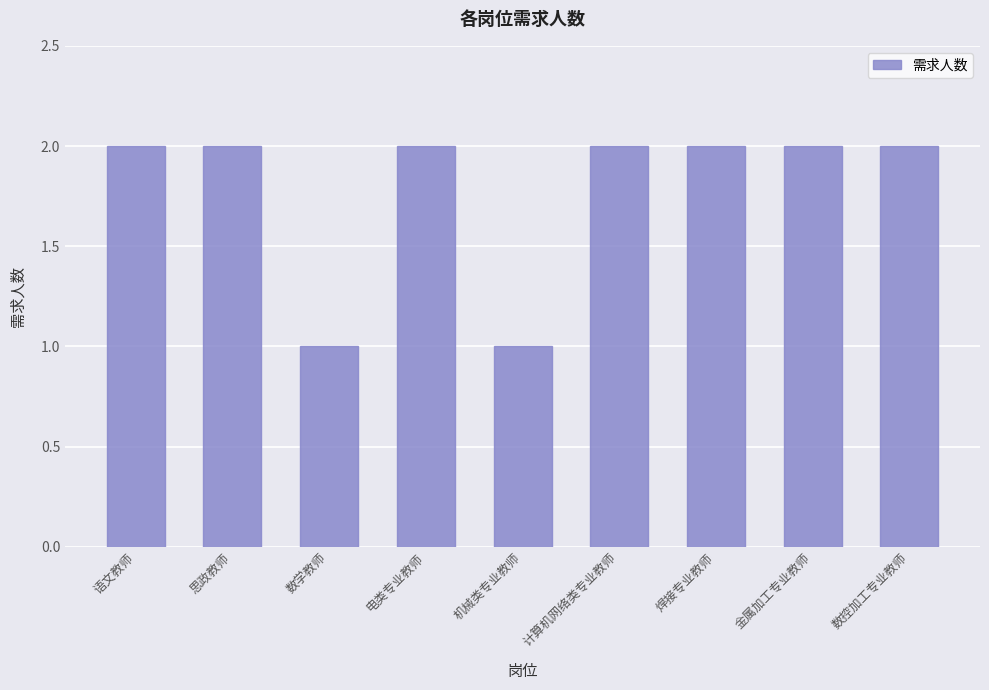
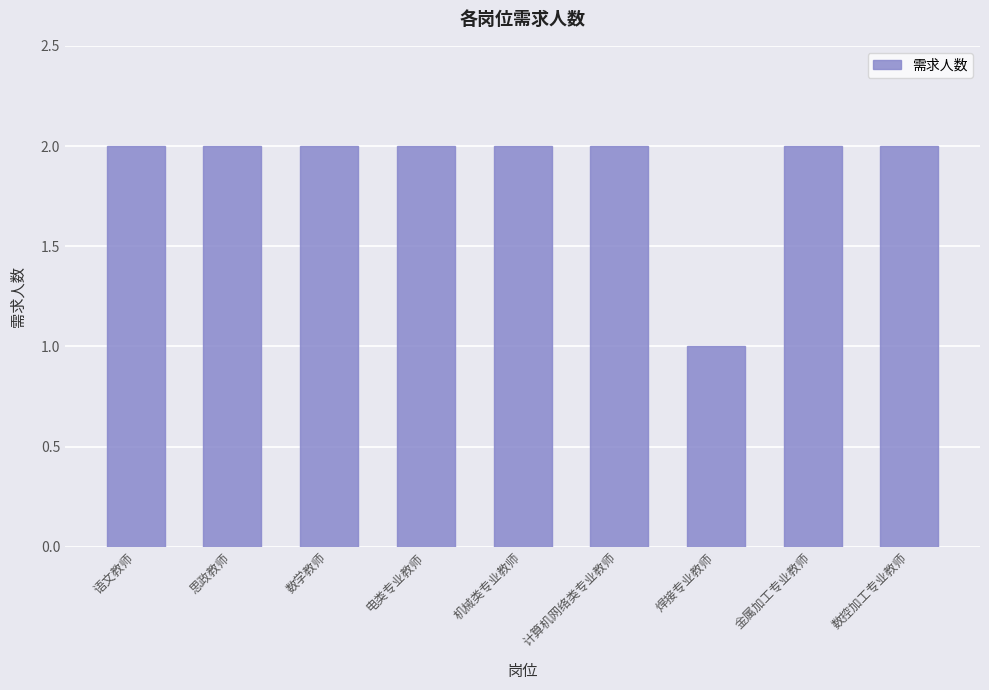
数学教师: 1 -> 2
机械类专业教师: 1 -> 2
焊接专业教师: 2 -> 1
